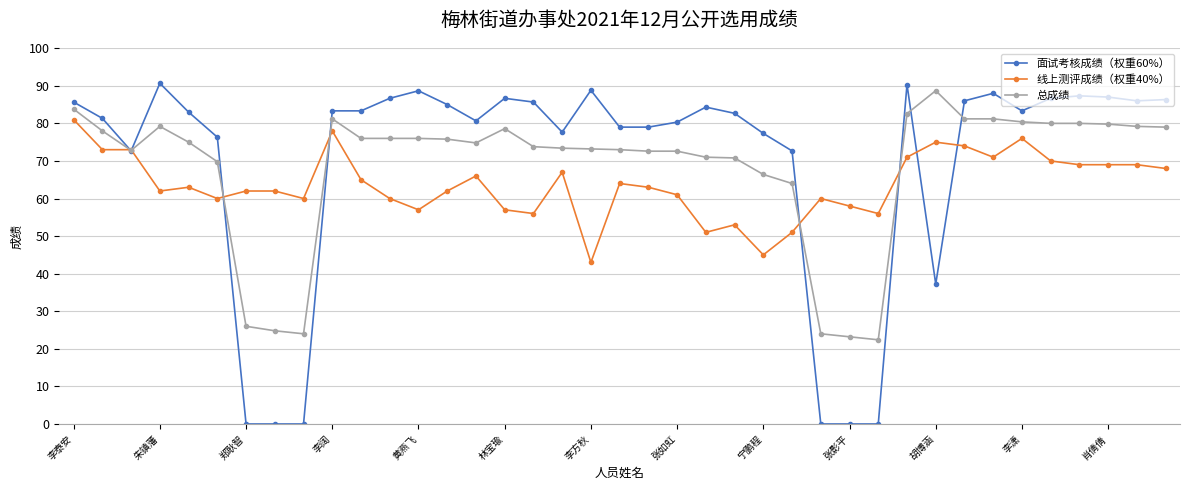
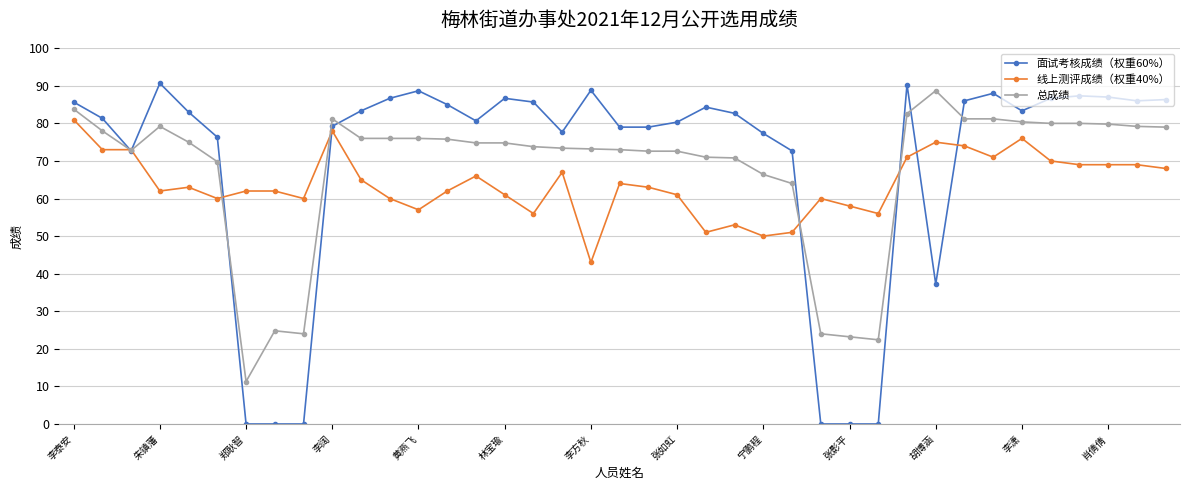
总成绩, 郑耿智: 26 -> 11
面试考核成绩（权重60%）, 李阔: 83 -> 79
线上测评成绩（权重40%）, 林宝瑜: 57 -> 61
总成绩, 林宝瑜: 79 -> 75
线上测评成绩（权重40%）, 宁鹏程: 45 -> 50
